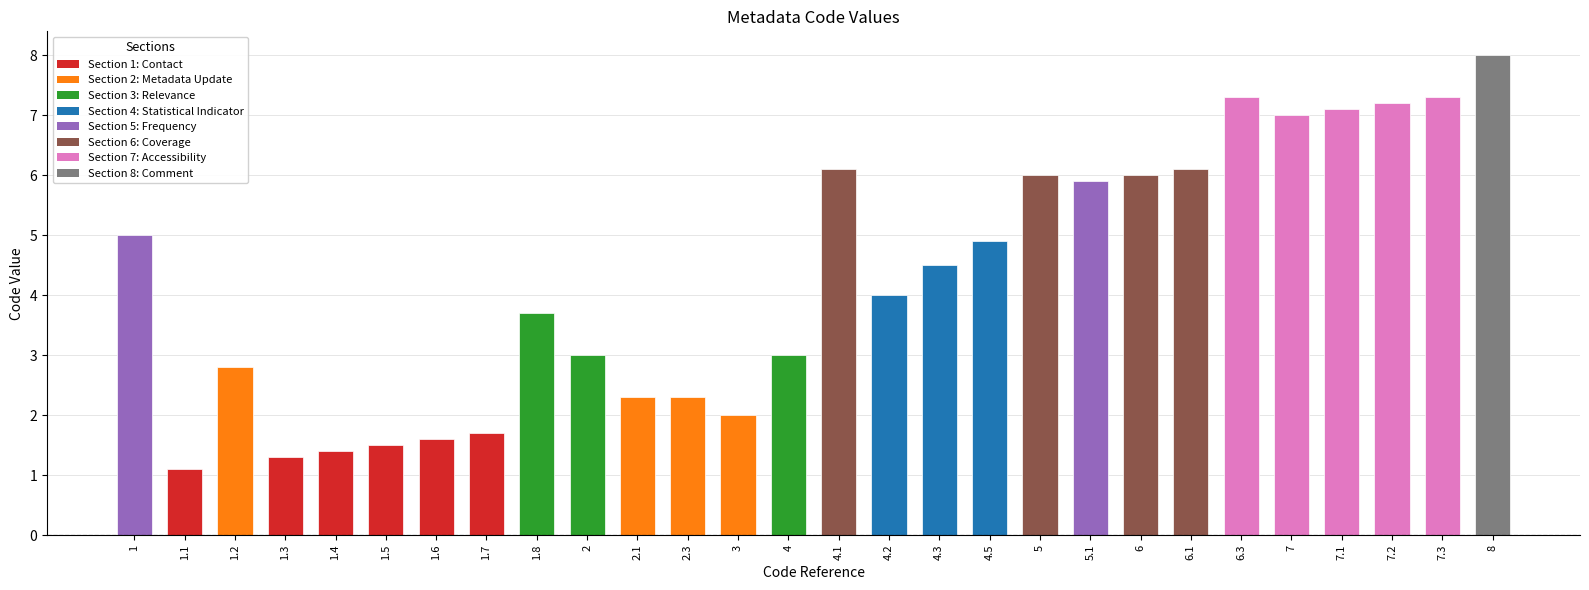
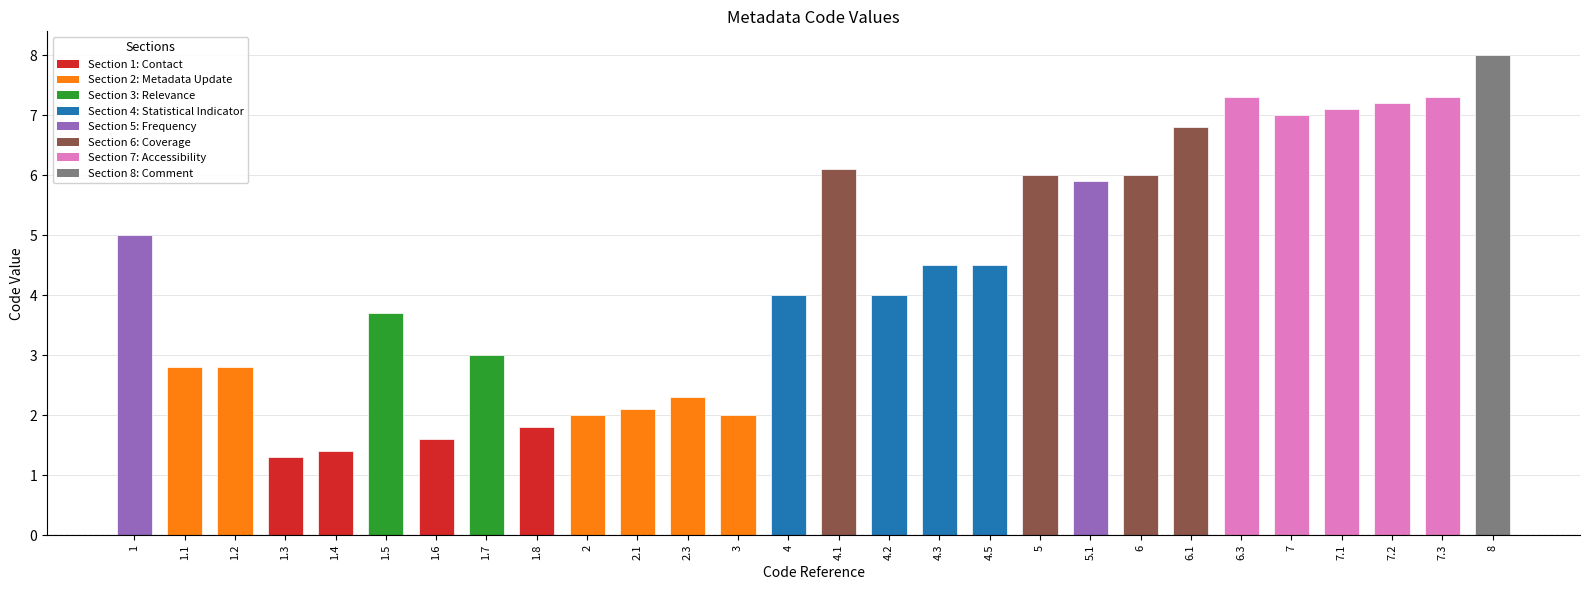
1.1: 1.1 -> 2.8
1.5: 1.5 -> 3.7
1.7: 1.7 -> 3.0
1.8: 3.7 -> 1.8
2: 3 -> 2
2.1: 2.3 -> 2.1
4: 3 -> 4
4.5: 4.9 -> 4.5
6.1: 6.1 -> 6.8
